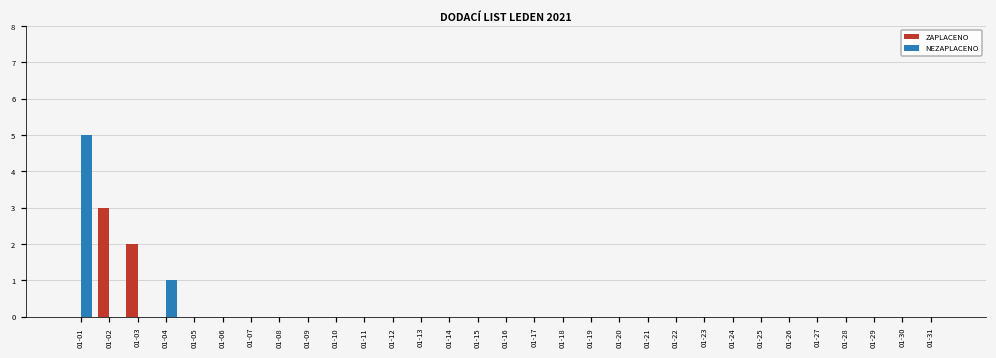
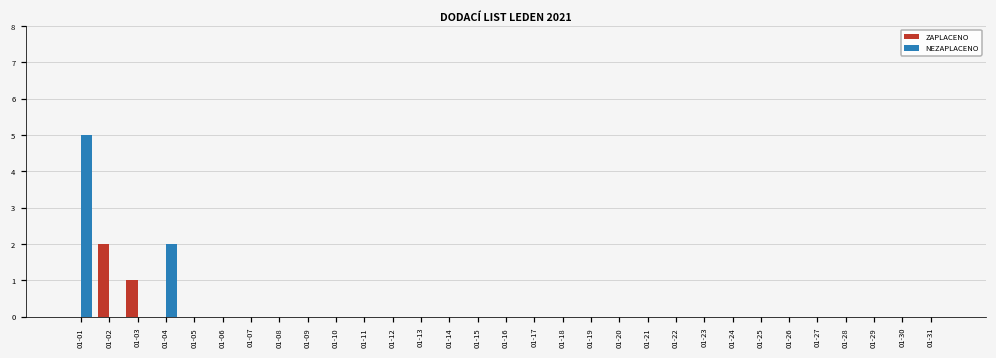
ZAPLACENO, 01-02: 3 -> 2
ZAPLACENO, 01-03: 2 -> 1
NEZAPLACENO, 01-04: 1 -> 2
